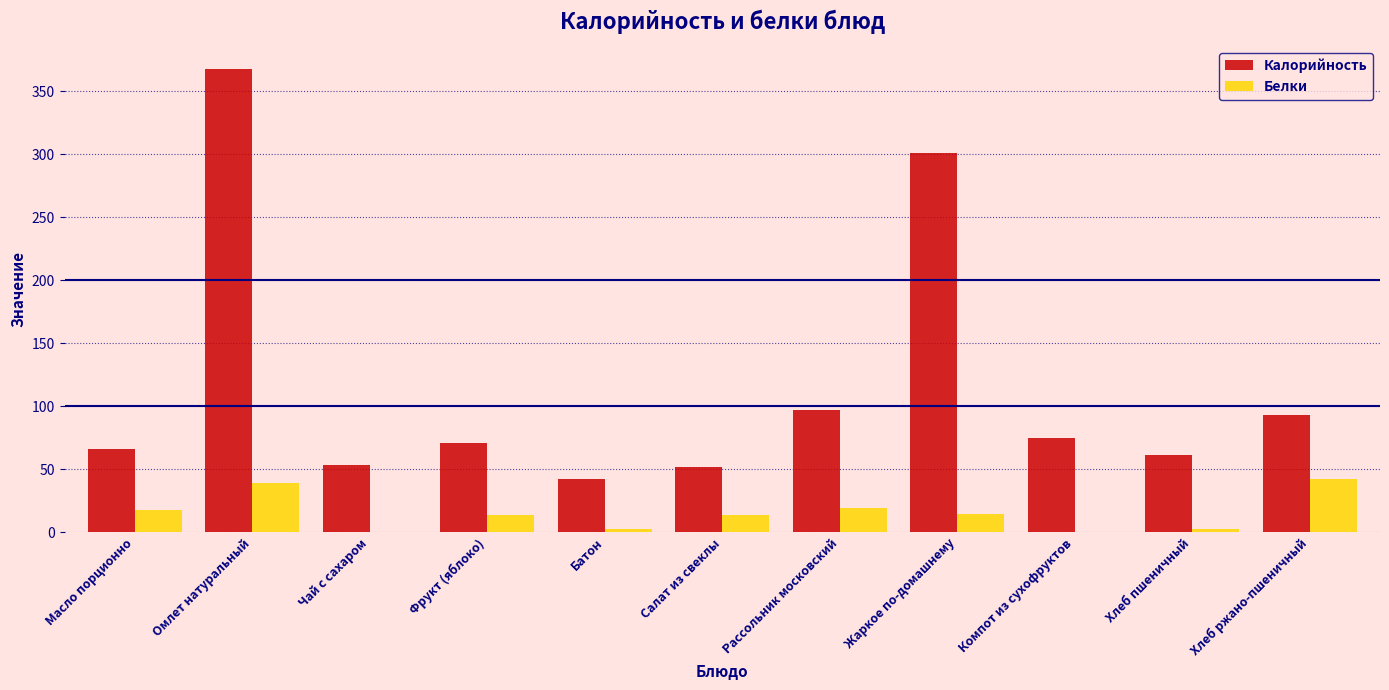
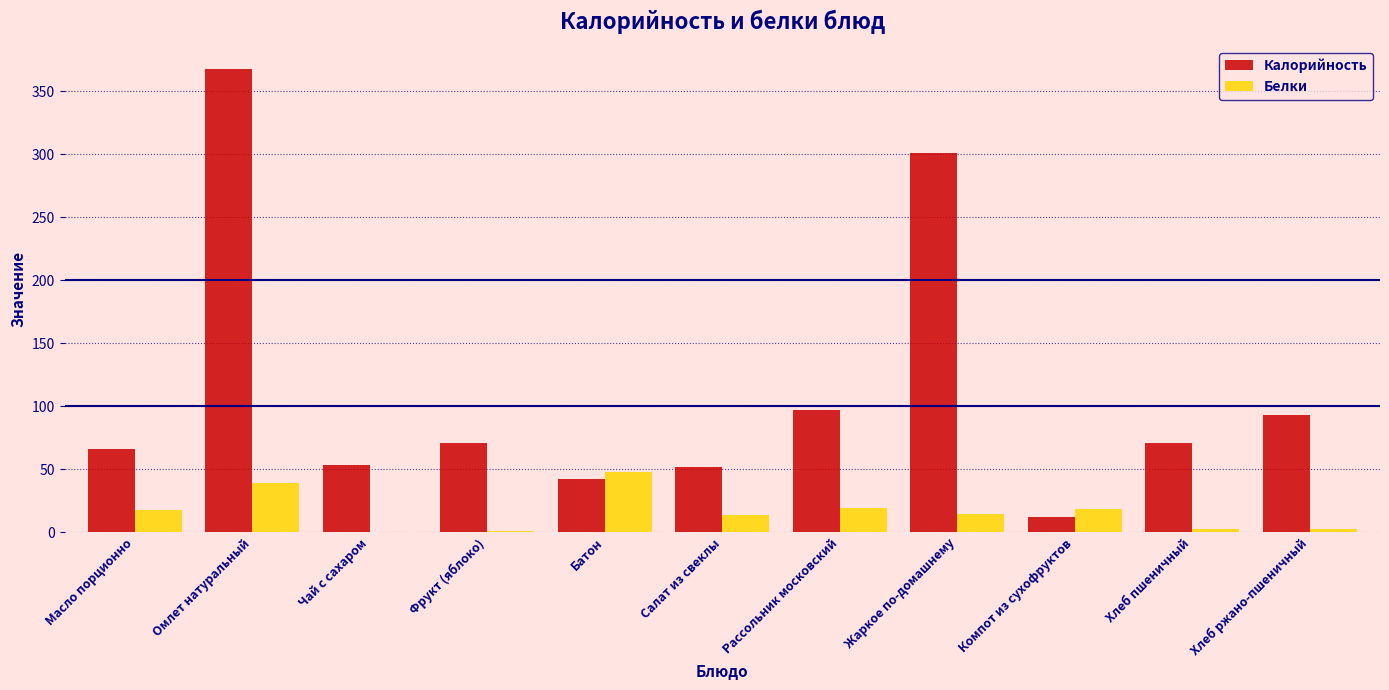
Белки, Фрукт (яблоко): 14 -> 1
Белки, Батон: 3 -> 48
Калорийность, Компот из сухофруктов: 75 -> 12
Белки, Компот из сухофруктов: 0 -> 19
Калорийность, Хлеб пшеничный: 61 -> 71
Белки, Хлеб ржано-пшеничный: 42 -> 3
